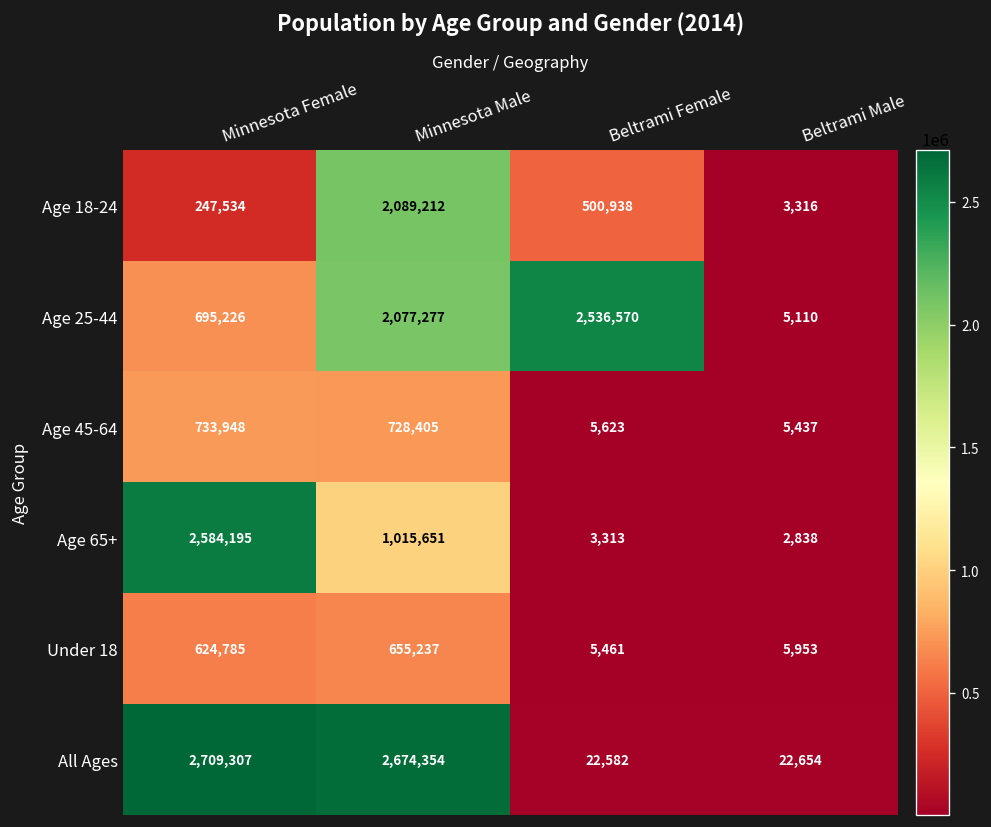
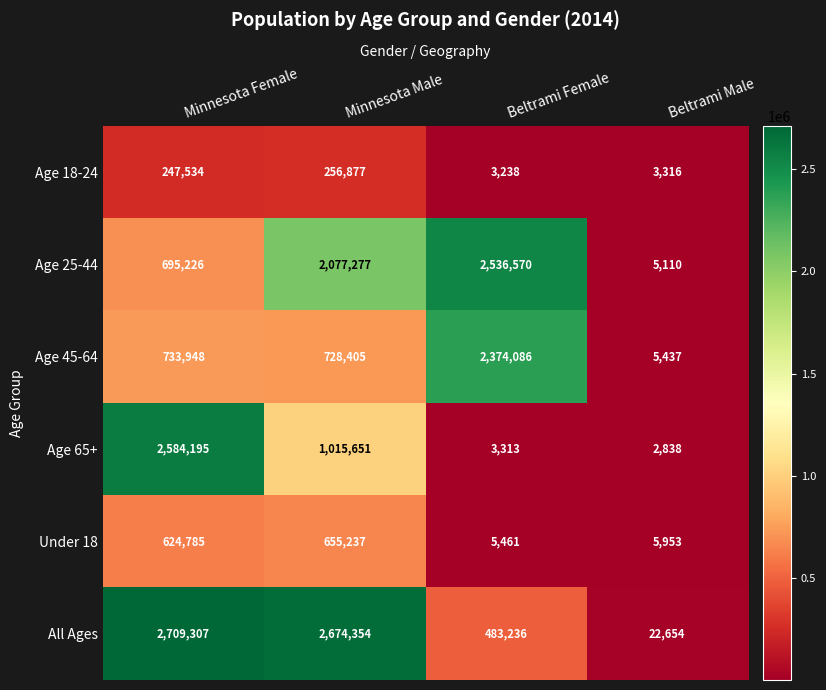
Age 18-24, Minnesota Male: 2,089,212 -> 256,877
Age 18-24, Beltrami Female: 500,938 -> 3,238
Age 45-64, Beltrami Female: 5,623 -> 2,374,086
All Ages, Beltrami Female: 22,582 -> 483,236
